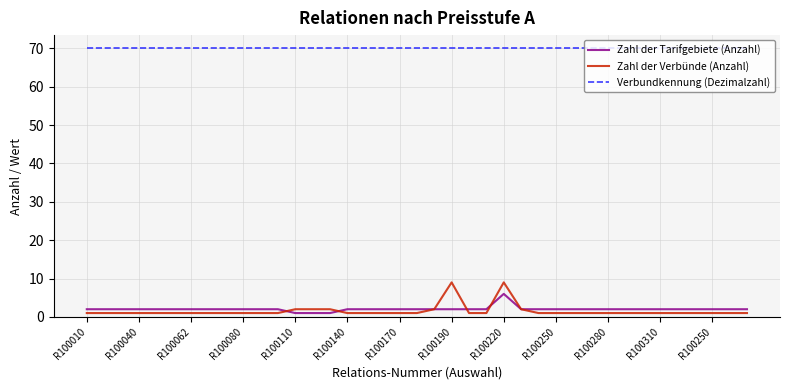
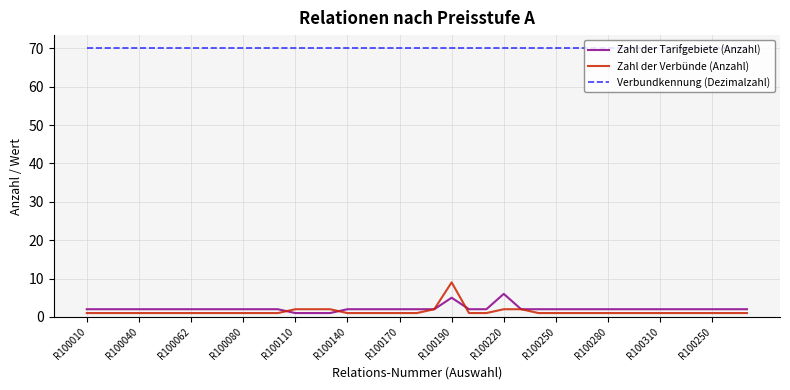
Zahl der Tarifgebiete (Anzahl), R100190: 2 -> 5
Zahl der Verbünde (Anzahl), R100220: 9 -> 2
